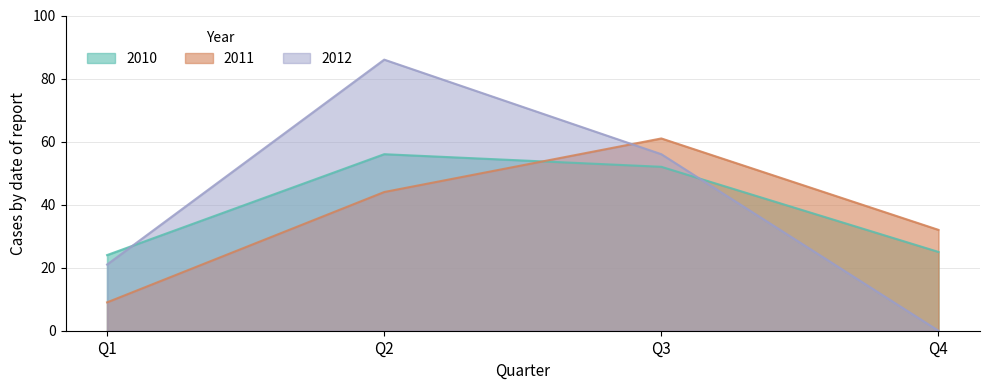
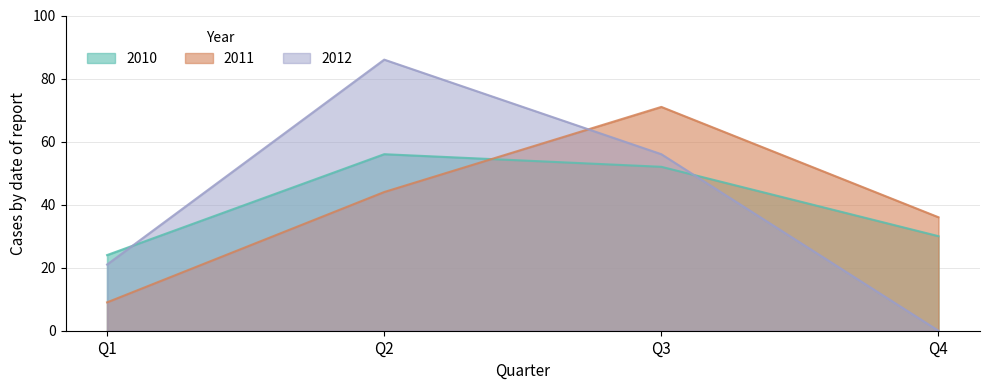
2011, Q3: 61 -> 71
2010, Q4: 25 -> 30
2011, Q4: 32 -> 36
